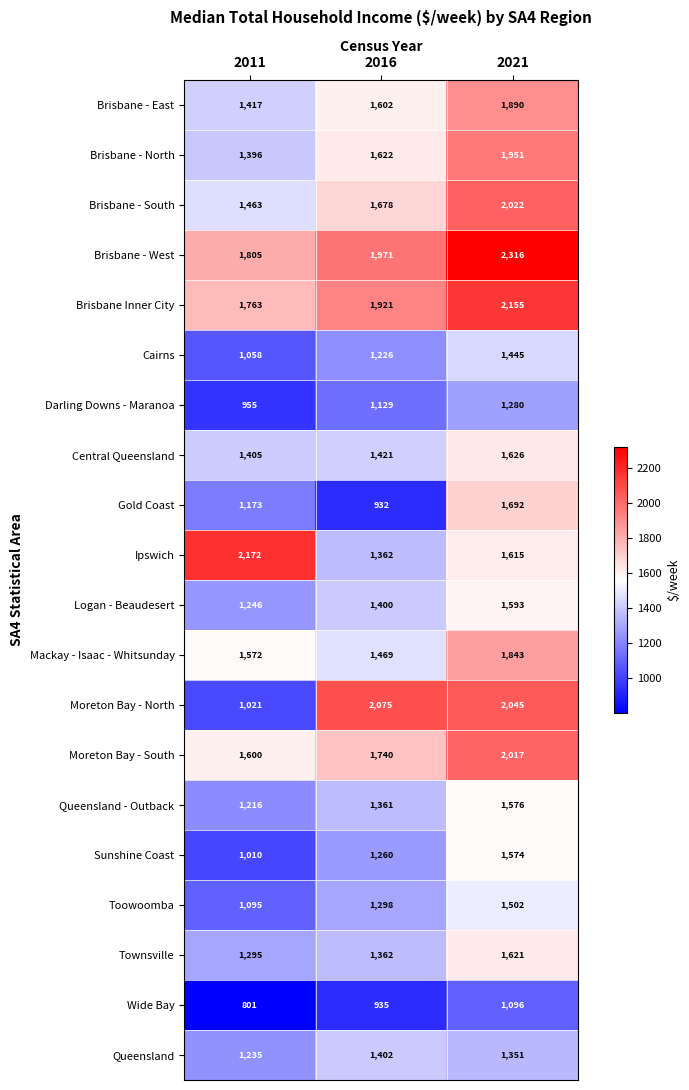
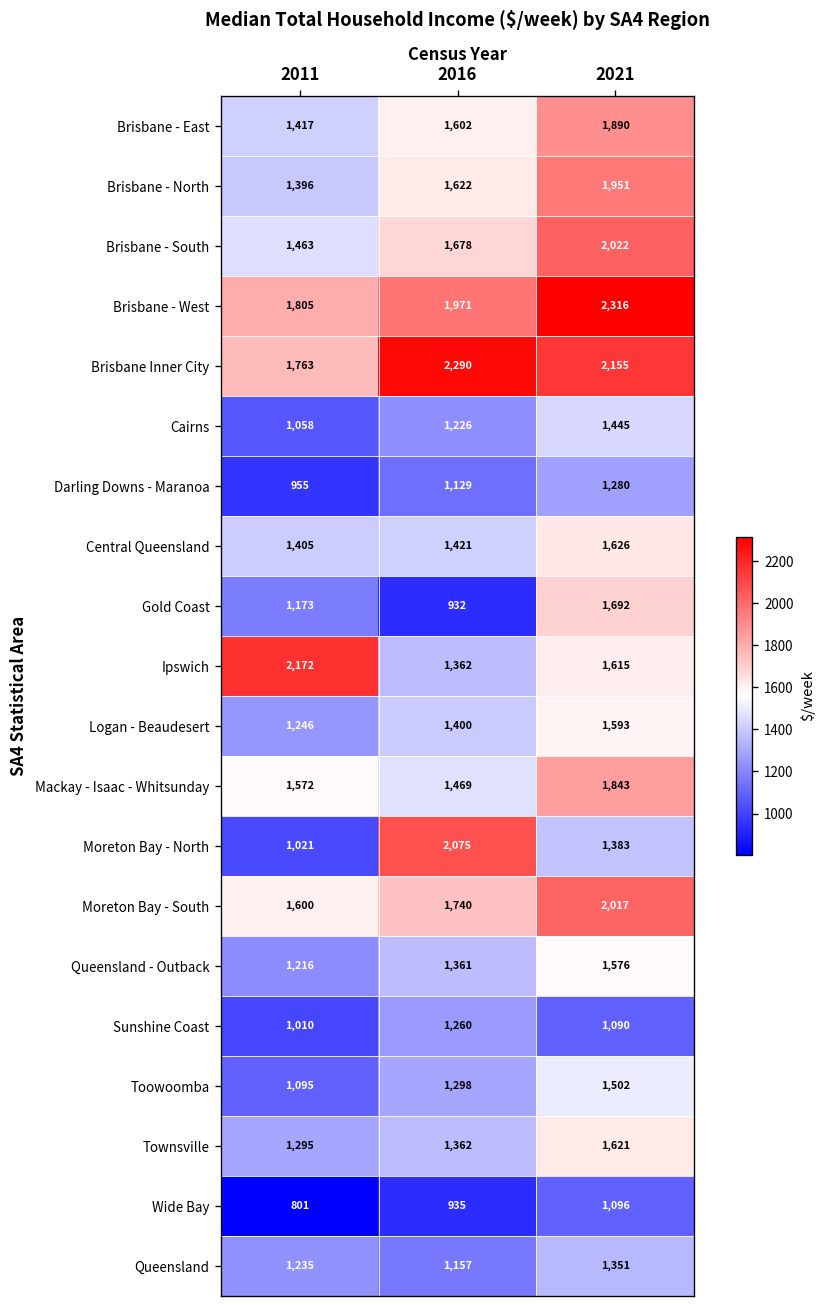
Brisbane Inner City, 2016: 1,921 -> 2,290
Moreton Bay - North, 2021: 2,045 -> 1,383
Sunshine Coast, 2021: 1,574 -> 1,090
Queensland, 2016: 1,402 -> 1,157
